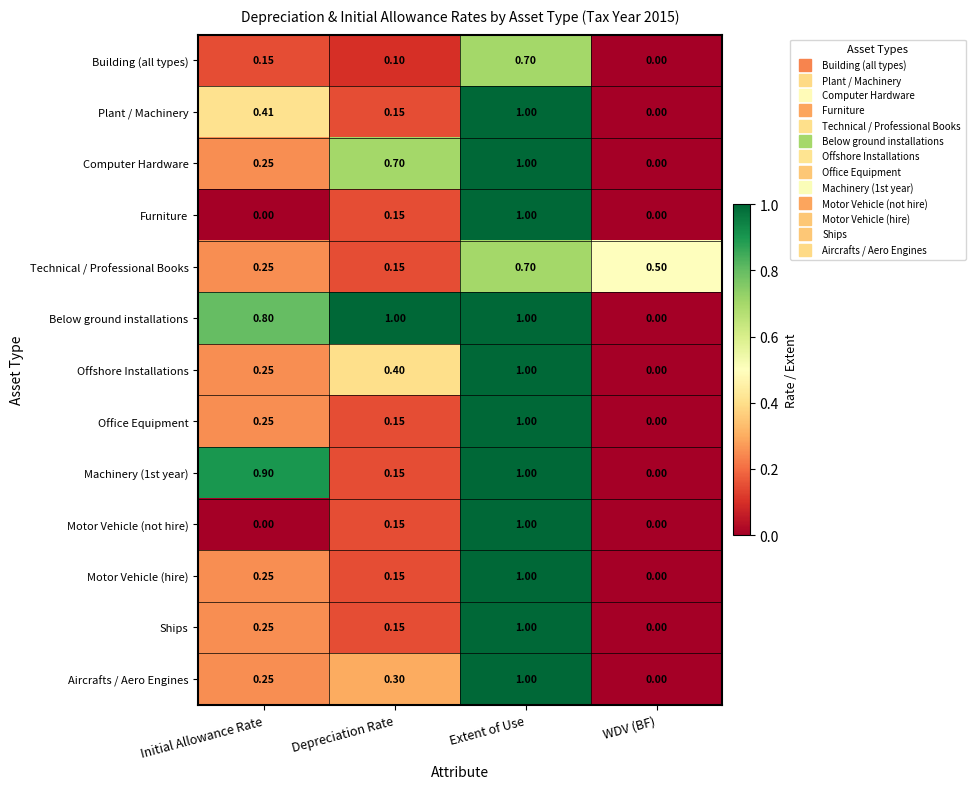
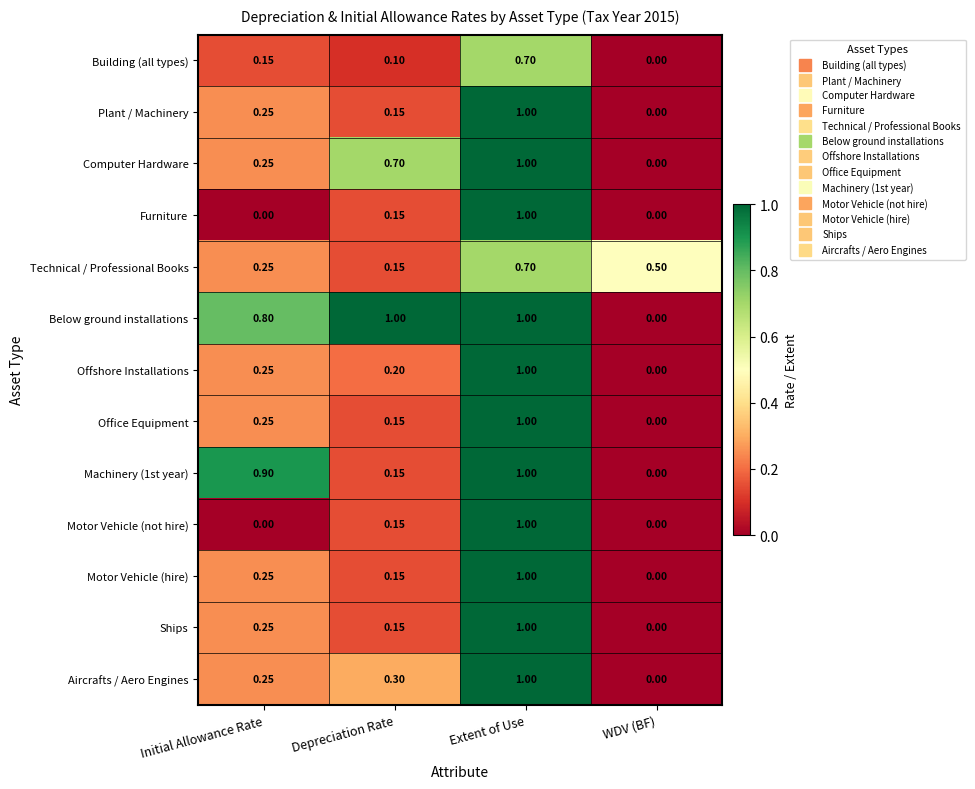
Plant / Machinery, Initial Allowance Rate: 0.41 -> 0.25
Offshore Installations, Depreciation Rate: 0.40 -> 0.20
